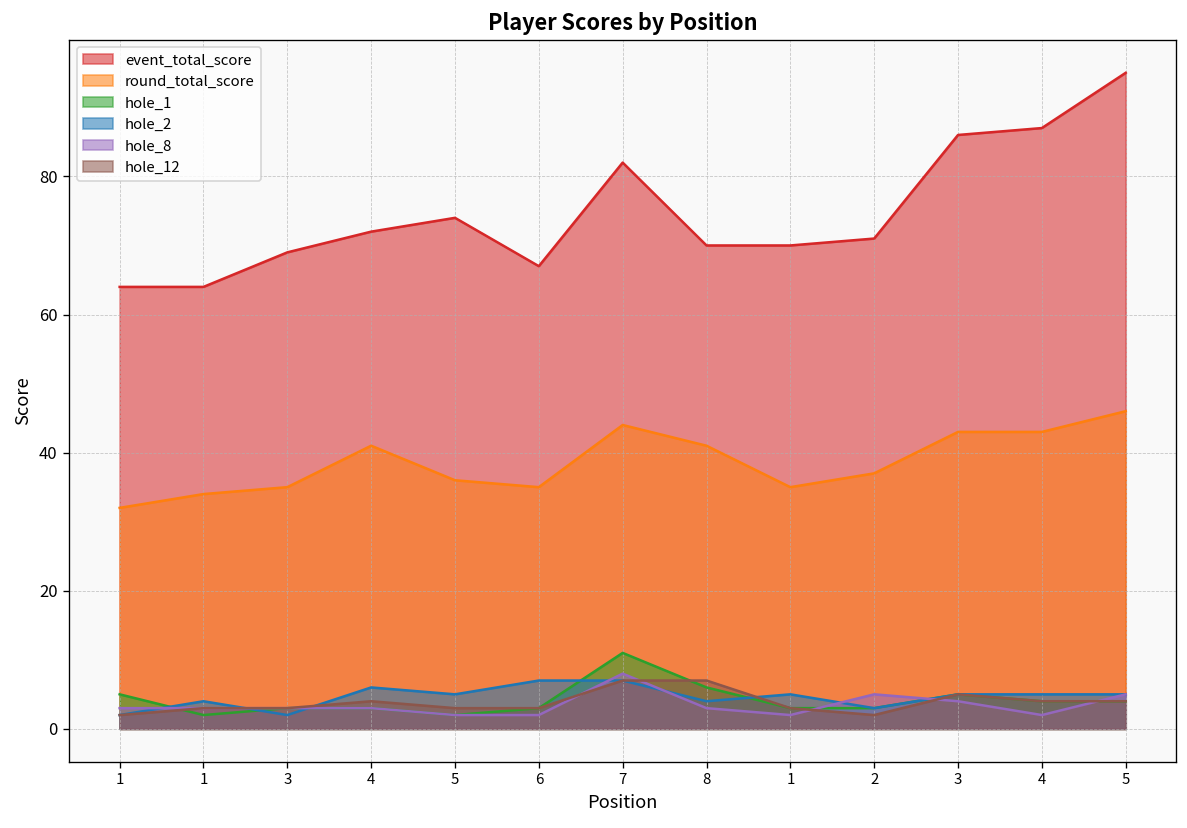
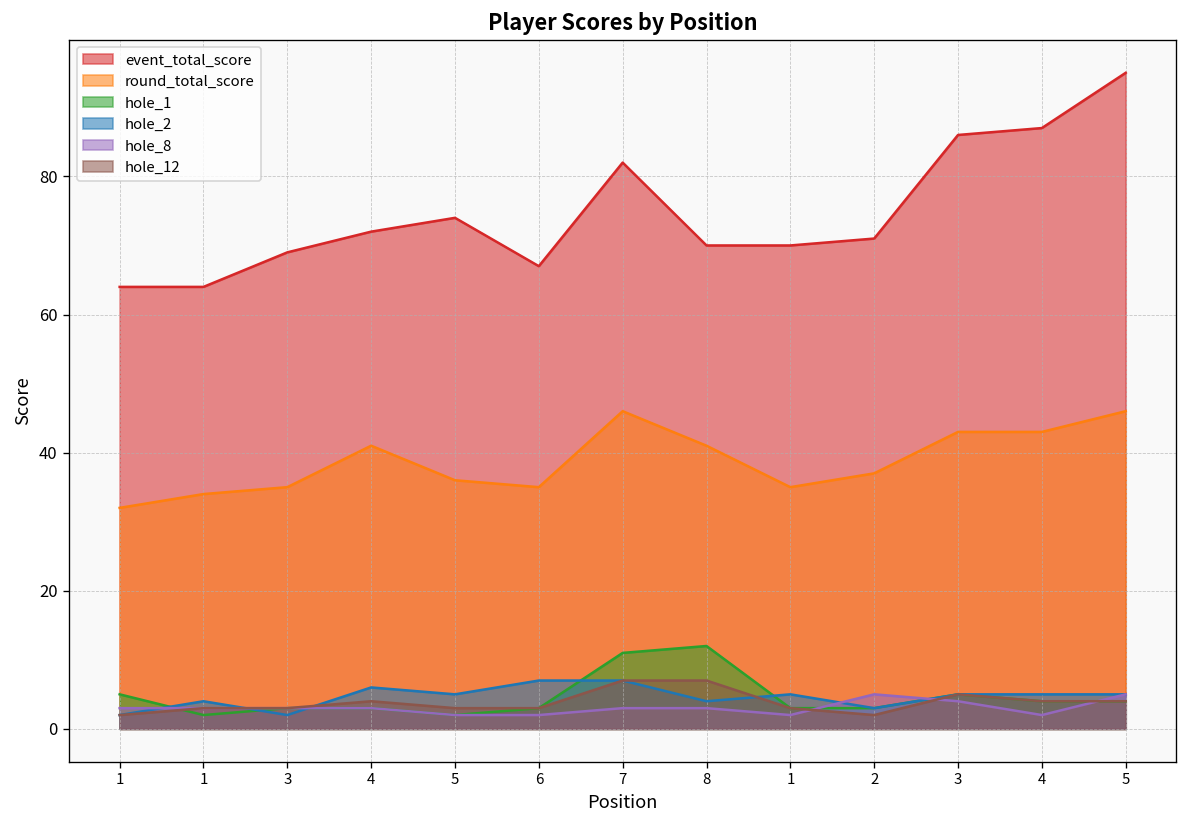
round_total_score, 7: 44 -> 46
hole_8, 7: 8 -> 3
hole_1, 8: 6 -> 12
